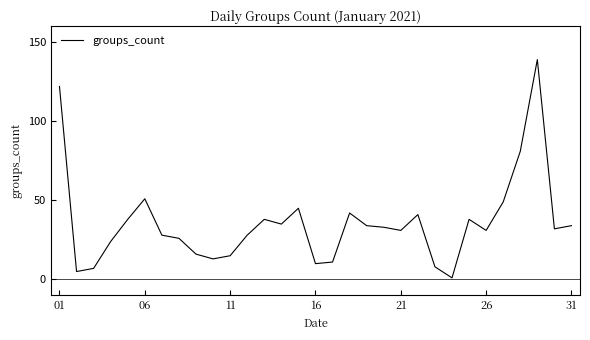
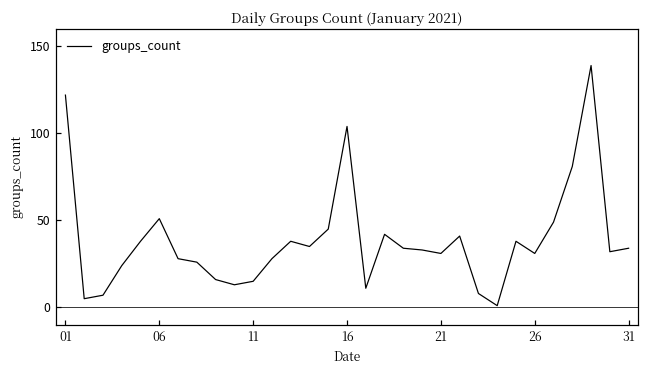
16: 10 -> 104
